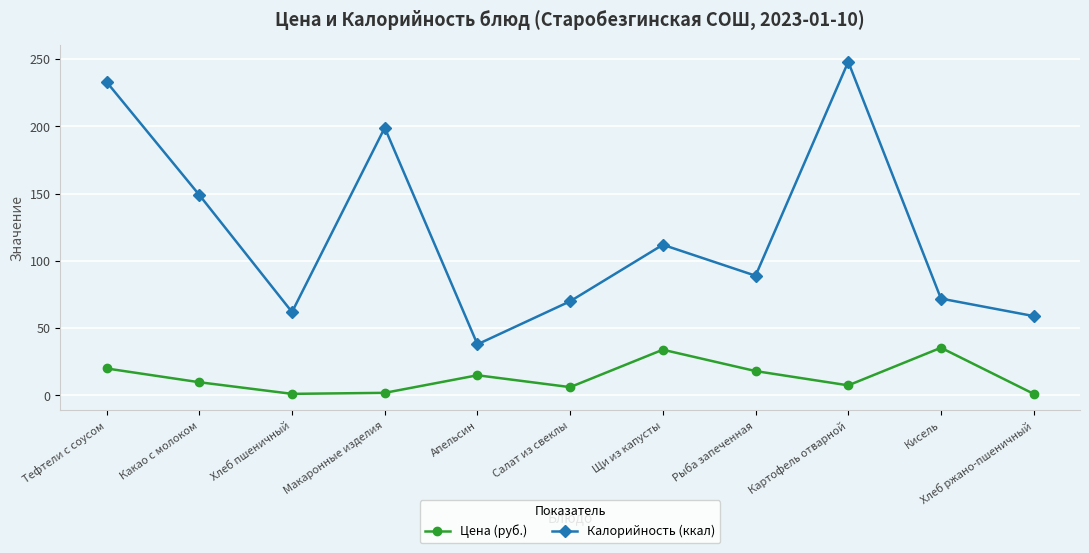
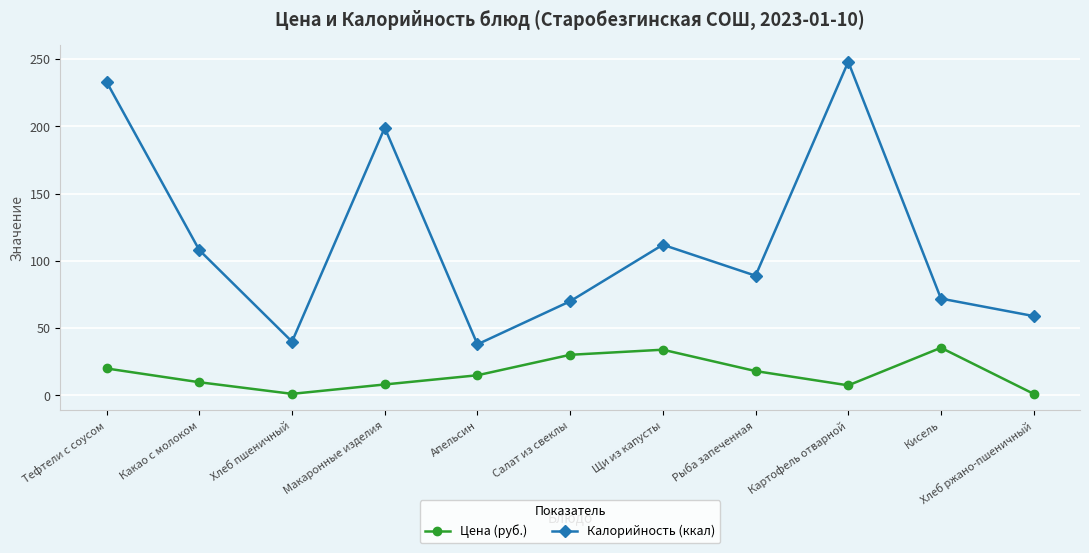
Калорийность (ккал), Какао с молоком: 149 -> 108
Калорийность (ккал), Хлеб пшеничный: 62 -> 40
Цена (руб.), Макаронные изделия: 2 -> 8
Цена (руб.), Салат из свеклы: 6 -> 30
